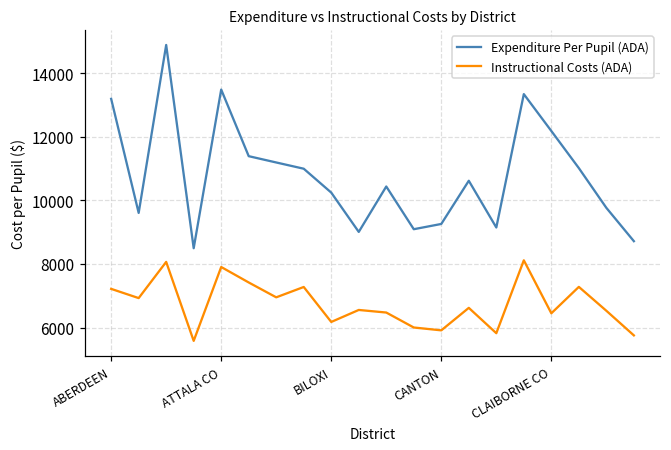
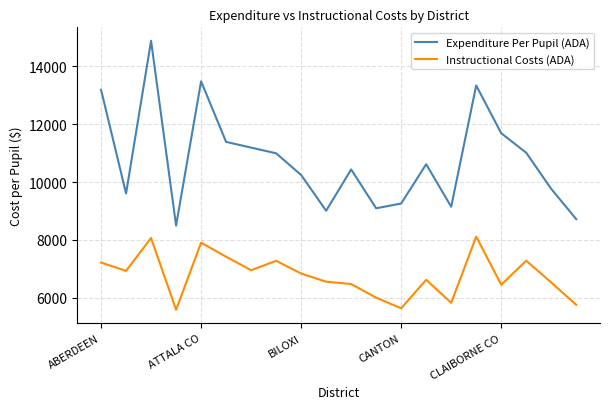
Instructional Costs (ADA), BILOXI: 6200 -> 6800
Instructional Costs (ADA), CANTON: 5900 -> 5600
Expenditure Per Pupil (ADA), CLAIBORNE CO: 12200 -> 11700
